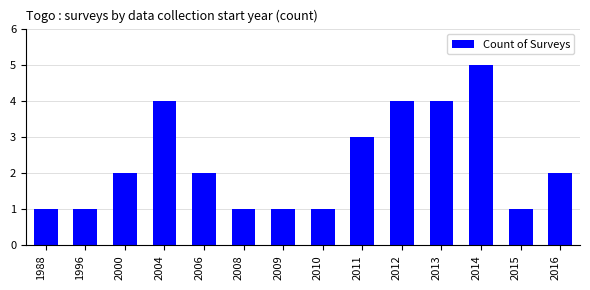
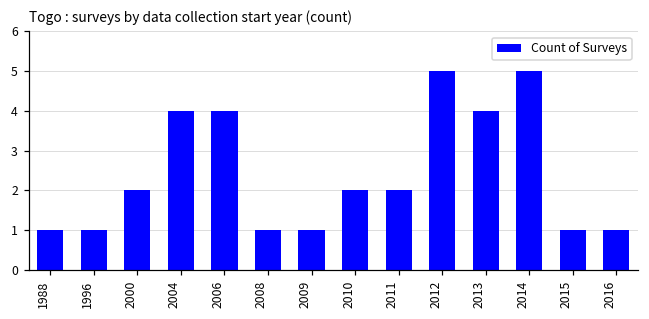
2006: 2 -> 4
2010: 1 -> 2
2011: 3 -> 2
2012: 4 -> 5
2016: 2 -> 1
